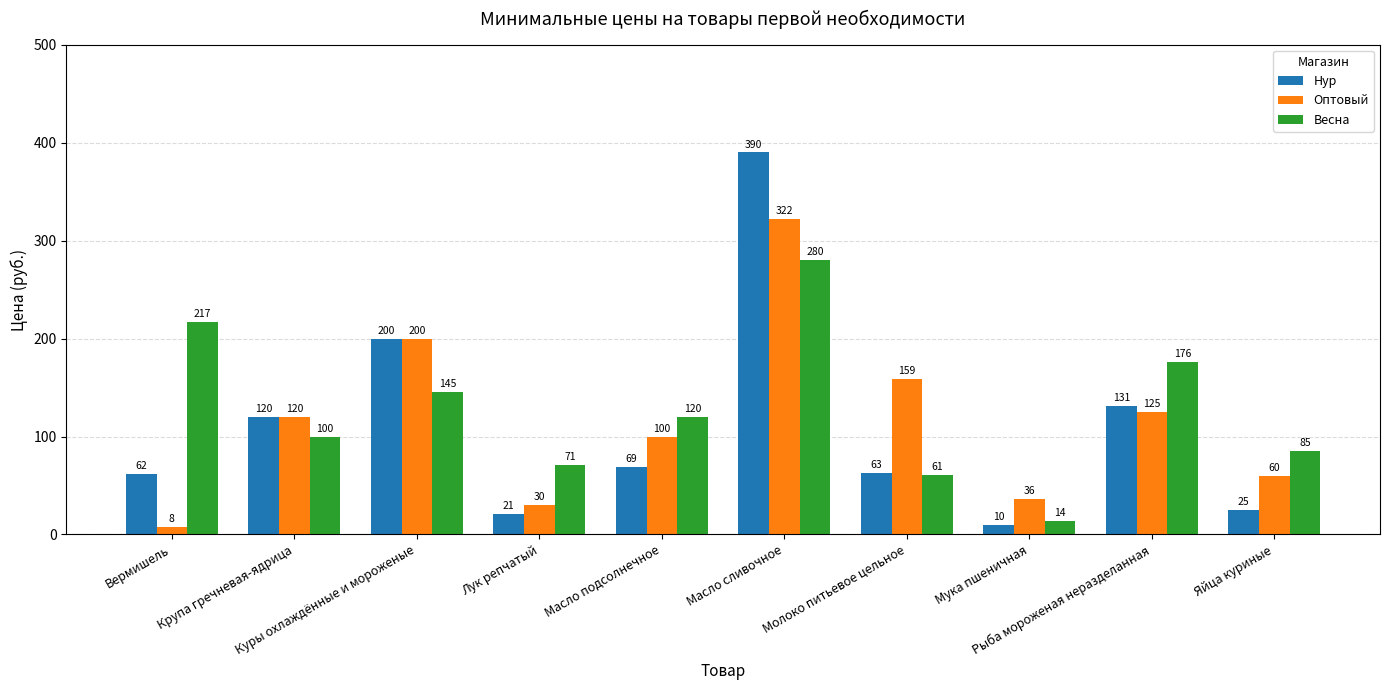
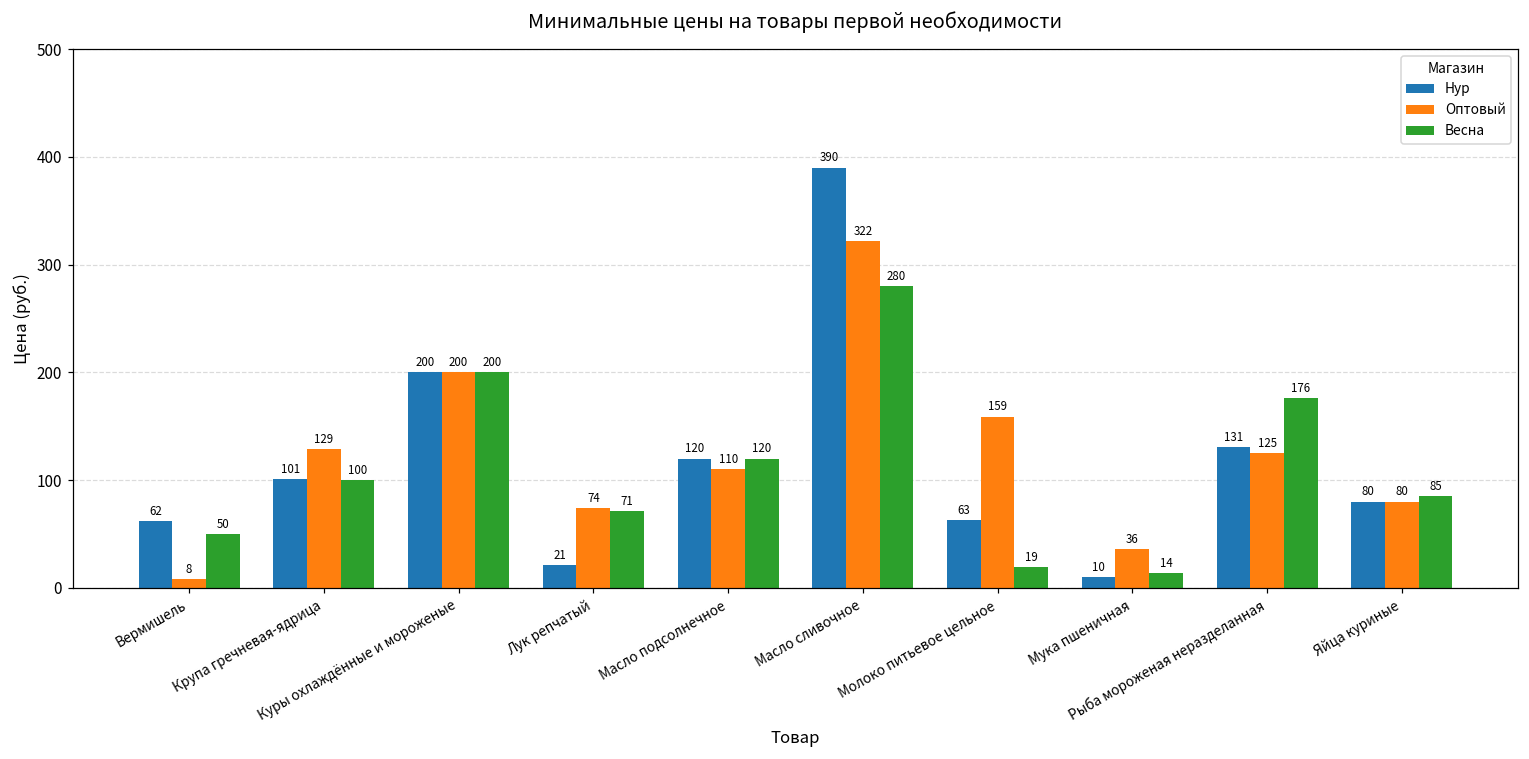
Весна, Вермишель: 217 -> 50
Нур, Крупа гречневая-ядрица: 120 -> 101
Оптовый, Крупа гречневая-ядрица: 120 -> 129
Весна, Куры охлаждённые и мороженые: 145 -> 200
Оптовый, Лук репчатый: 30 -> 74
Нур, Масло подсолнечное: 69 -> 120
Оптовый, Масло подсолнечное: 100 -> 110
Весна, Молоко питьевое цельное: 61 -> 19
Нур, Яйца куриные: 25 -> 80
Оптовый, Яйца куриные: 60 -> 80
